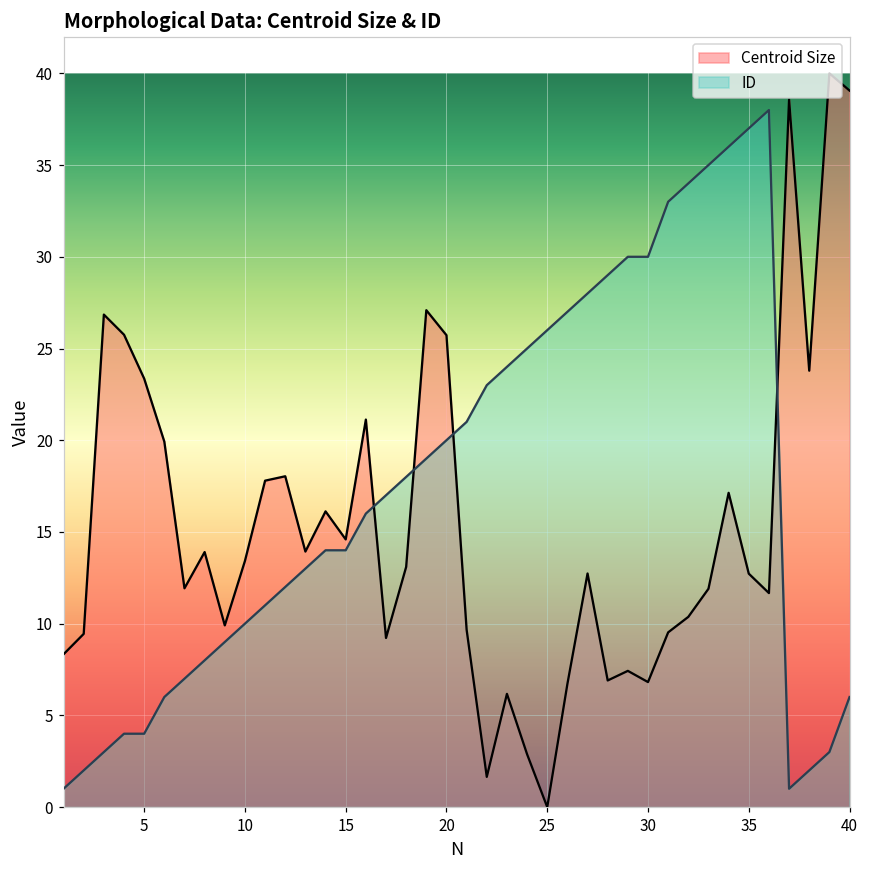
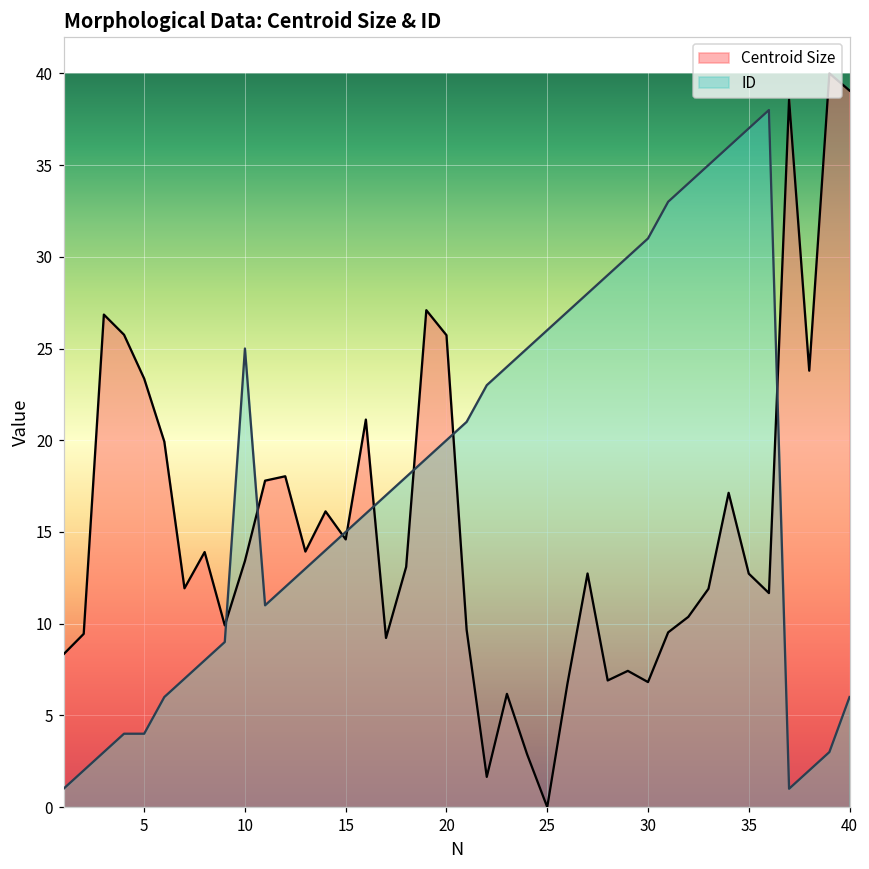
ID, 10: 10 -> 25
ID, 15: 14 -> 15
ID, 30: 30 -> 31
